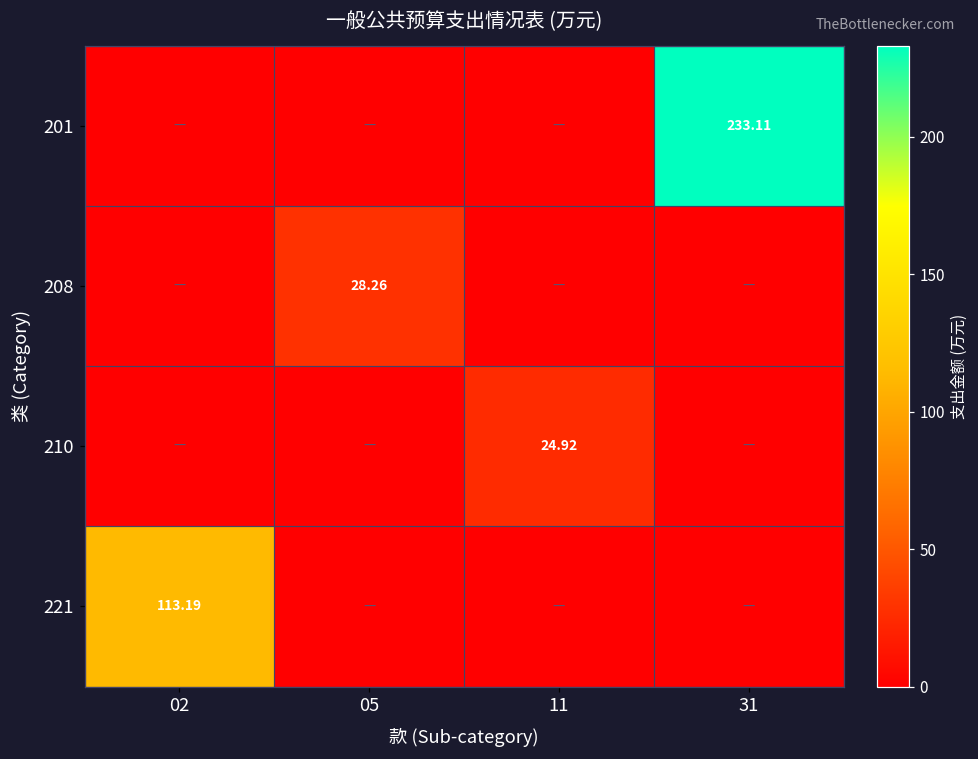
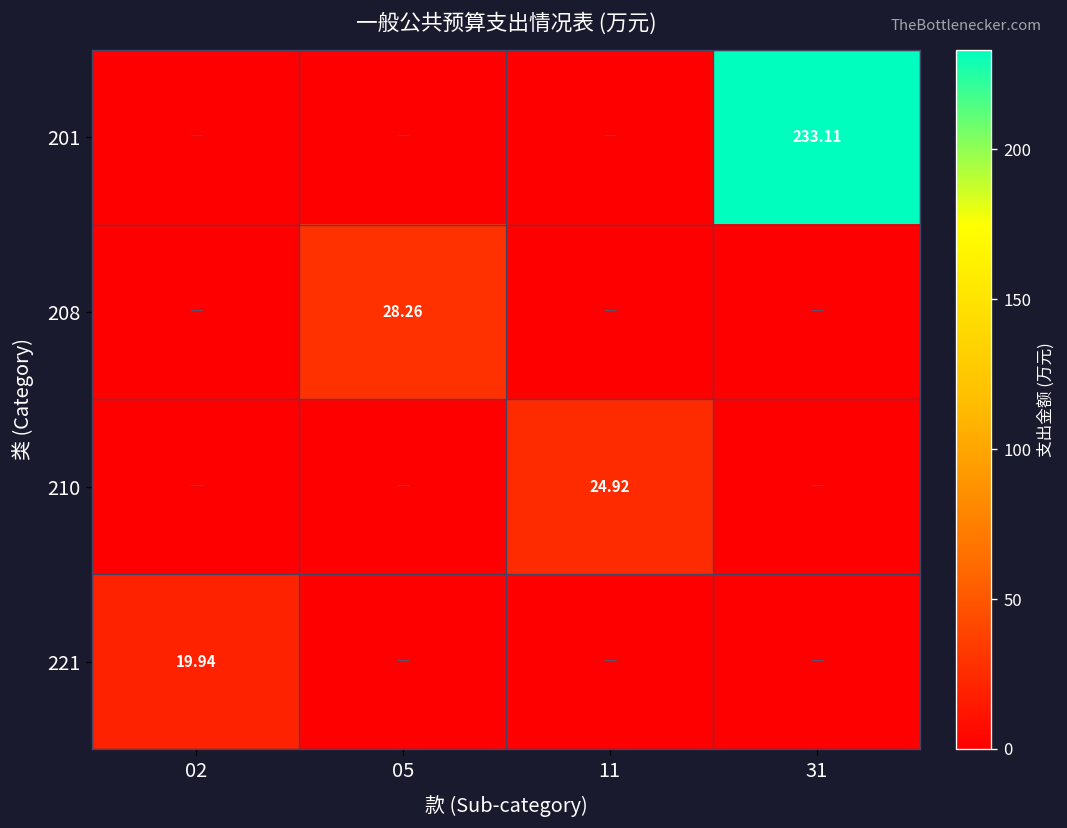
221, 02: 113.19 -> 19.94
